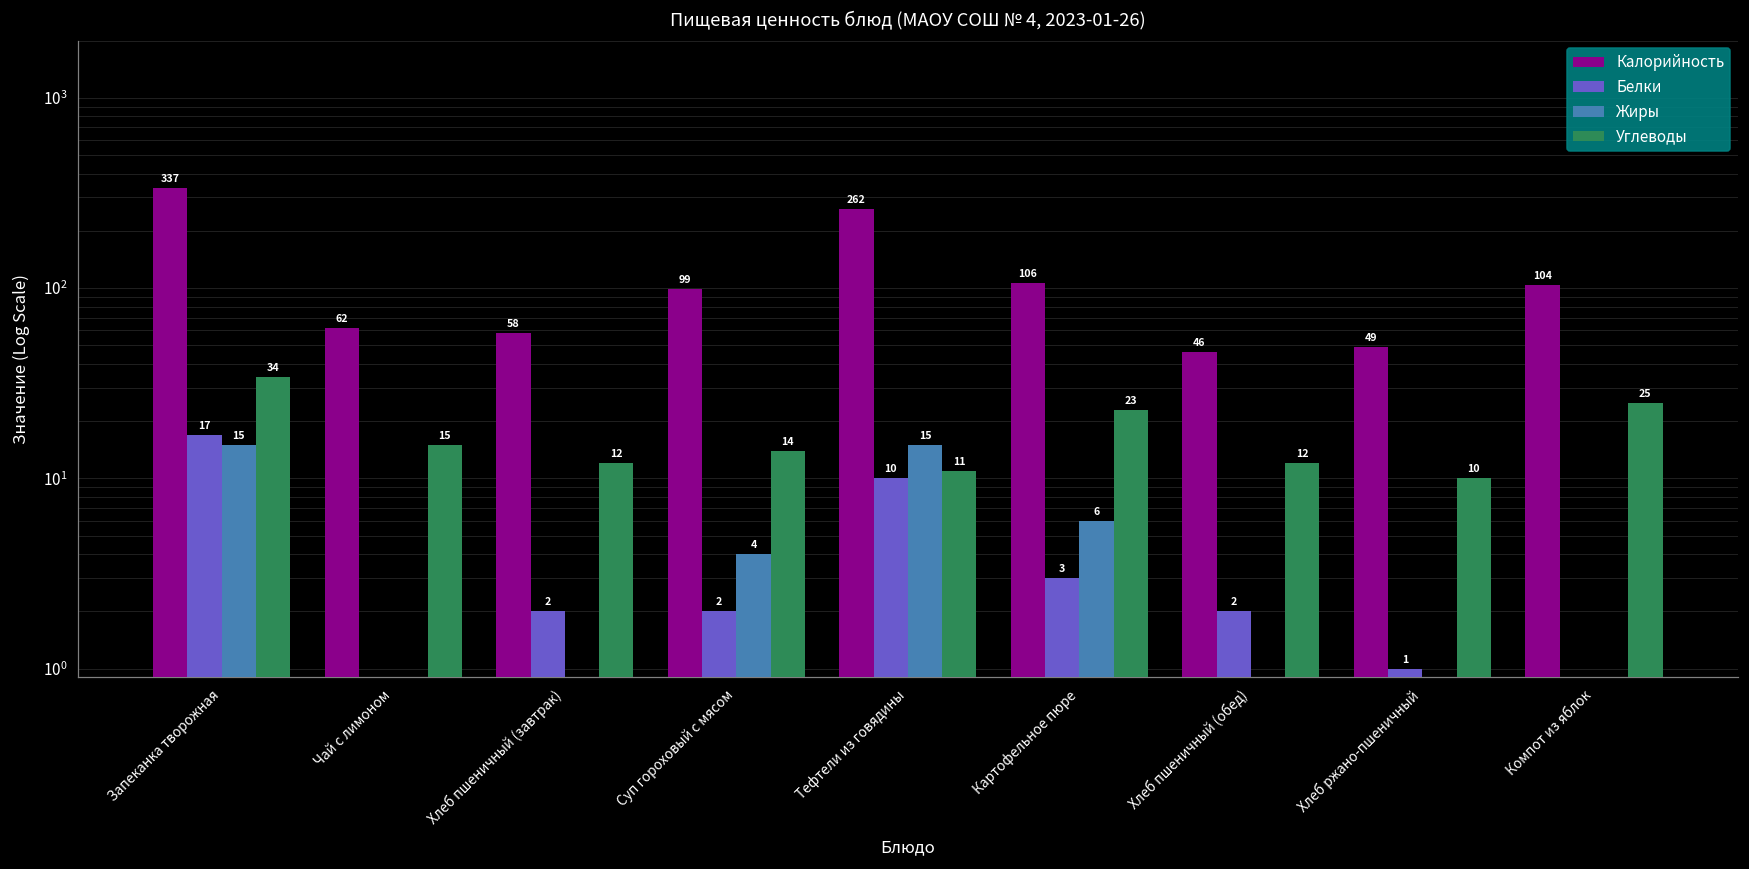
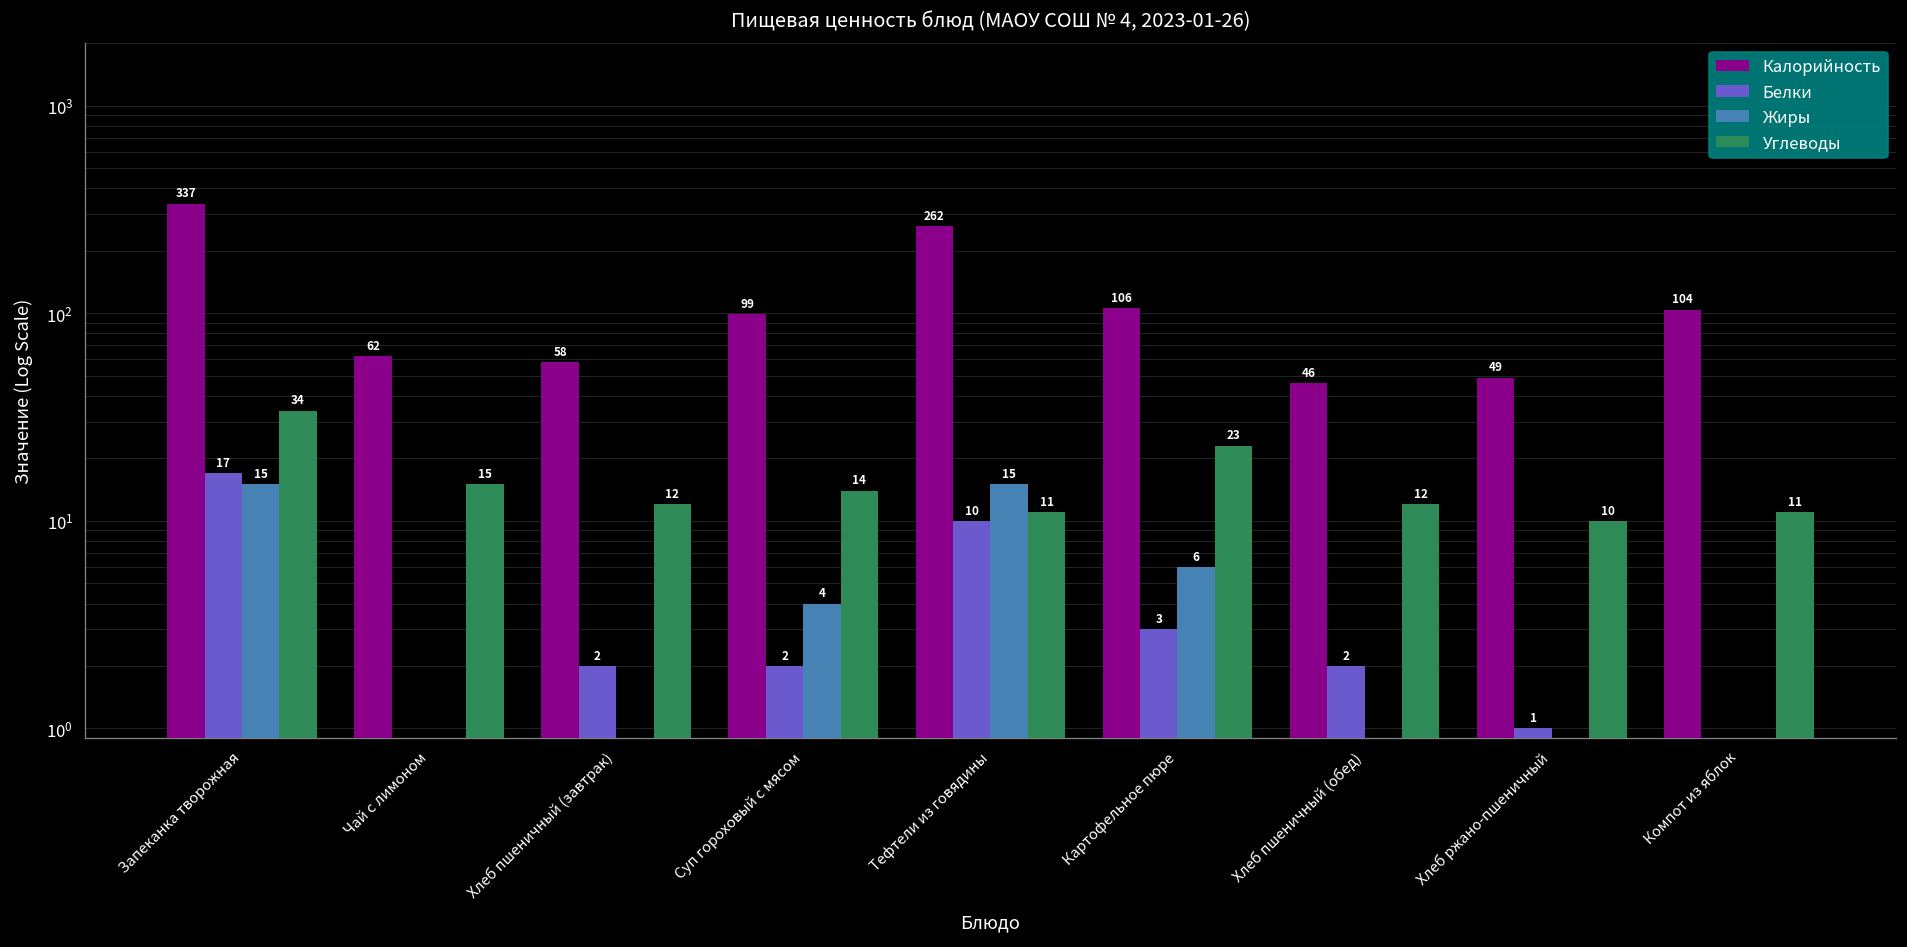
Углеводы, Компот из яблок: 25 -> 11
